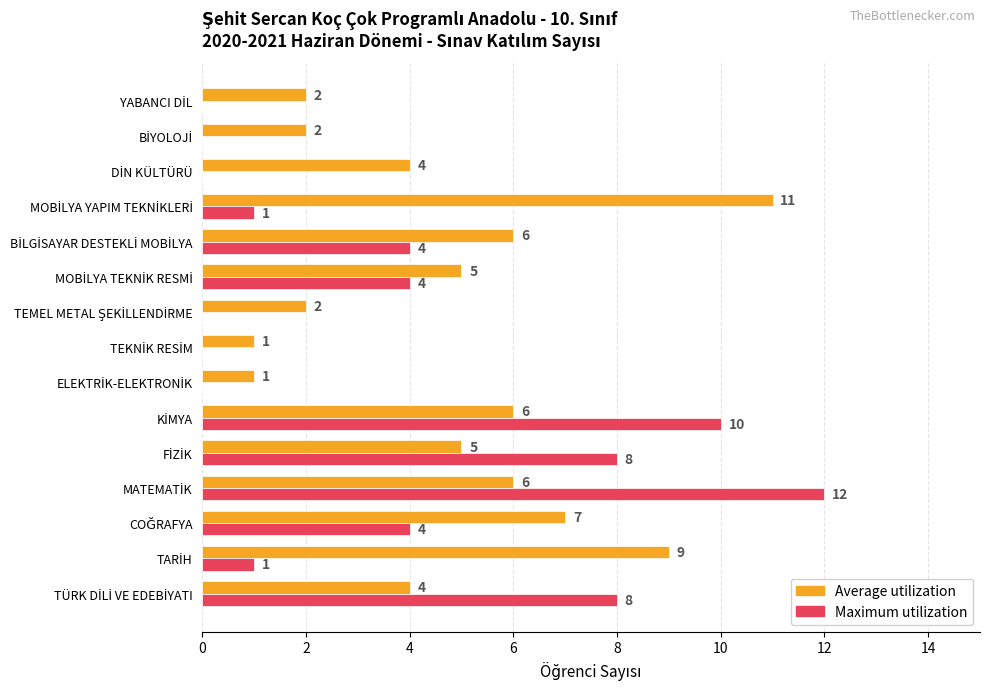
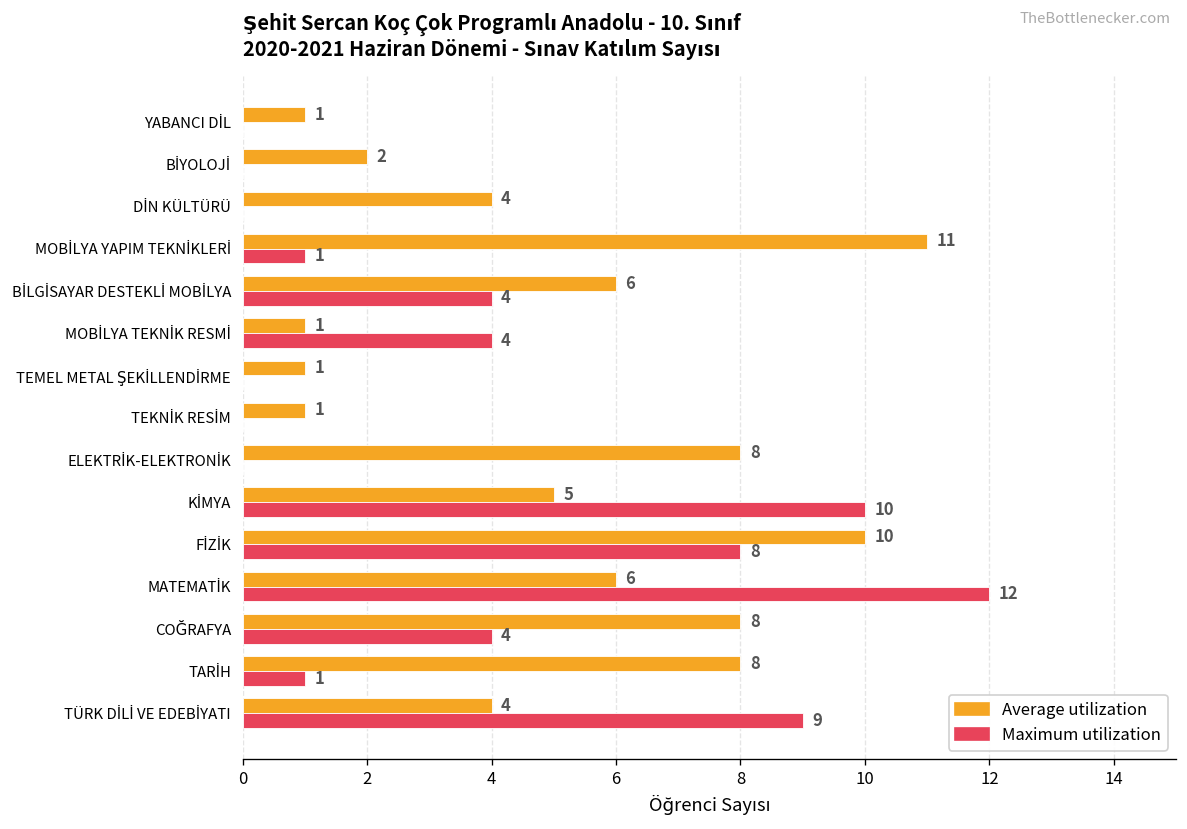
Average utilization, YABANCI DİL: 2 -> 1
Average utilization, MOBİLYA TEKNİK RESMİ: 5 -> 1
Average utilization, TEMEL METAL ŞEKİLLENDİRME: 2 -> 1
Average utilization, ELEKTRİK-ELEKTRONİK: 1 -> 8
Average utilization, KİMYA: 6 -> 5
Average utilization, FİZİK: 5 -> 10
Average utilization, COĞRAFYA: 7 -> 8
Average utilization, TARİH: 9 -> 8
Maximum utilization, TÜRK DİLİ VE EDEBİYATI: 8 -> 9
